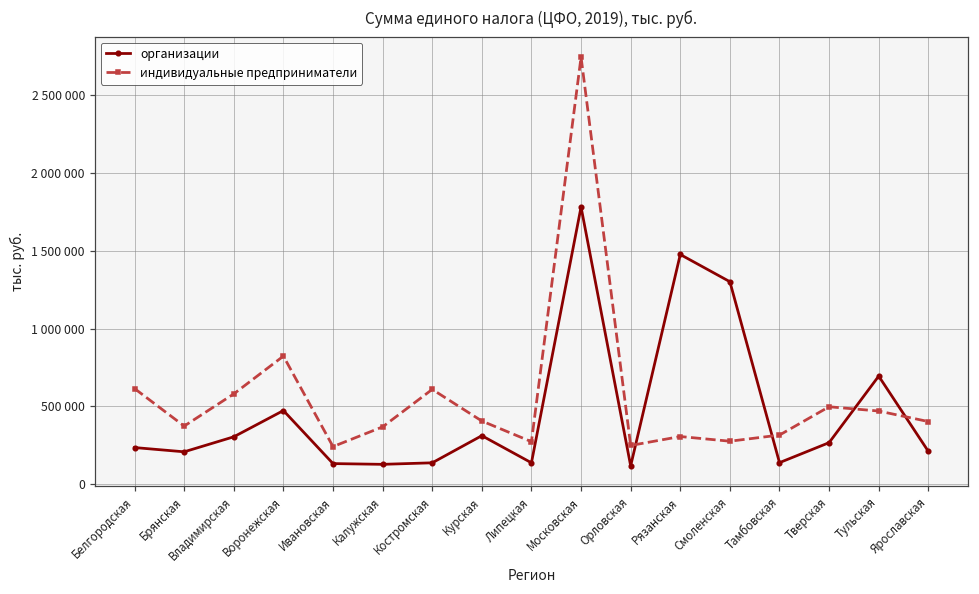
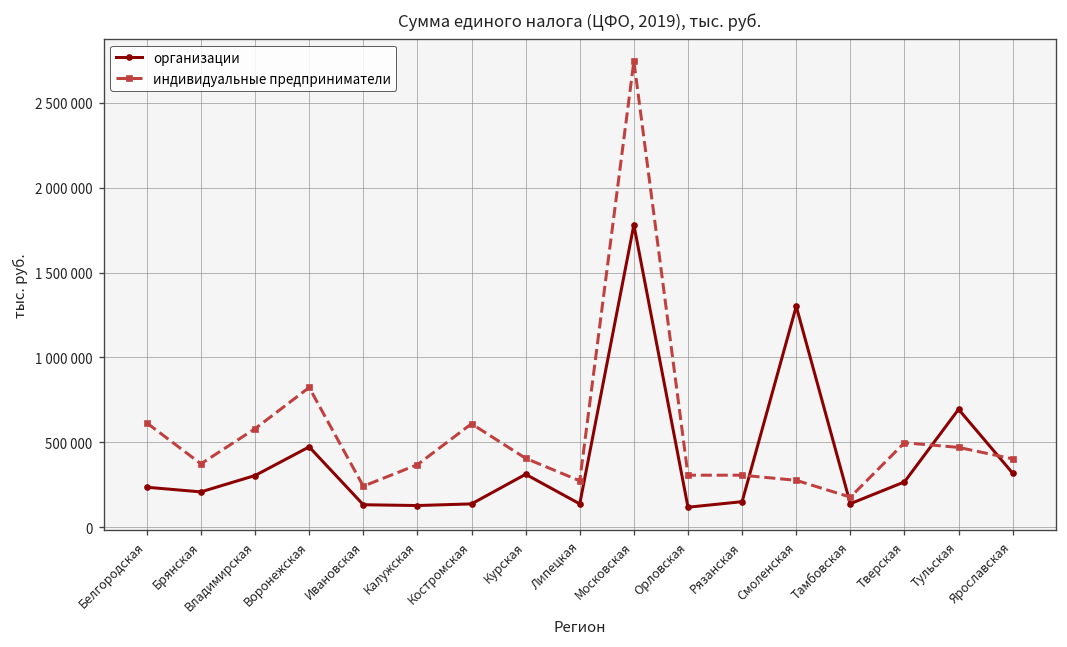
индивидуальные предприниматели, Орловская: 250000 -> 310000
организации, Рязанская: 1480000 -> 150000
индивидуальные предприниматели, Тамбовская: 320000 -> 180000
организации, Ярославская: 210000 -> 320000
